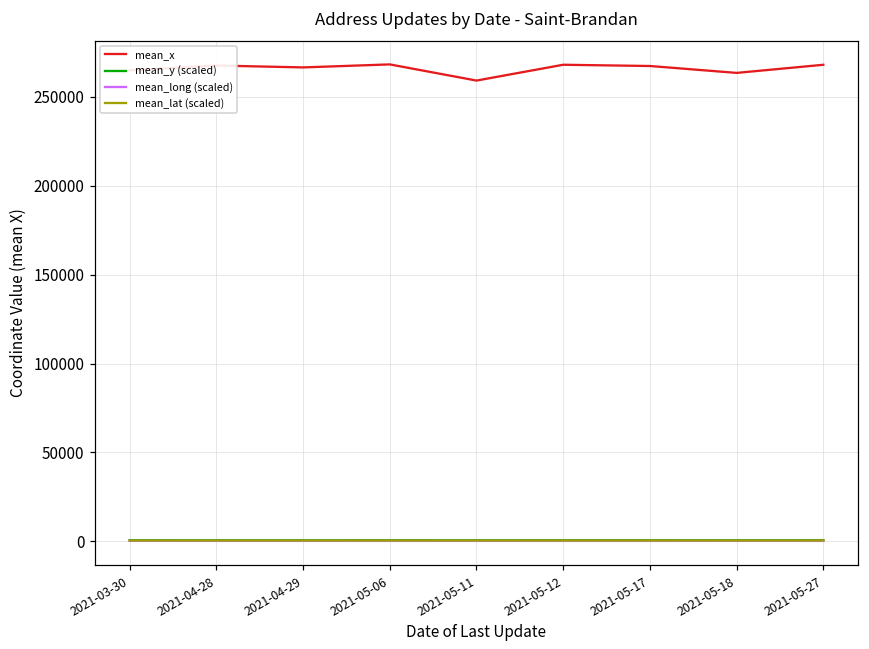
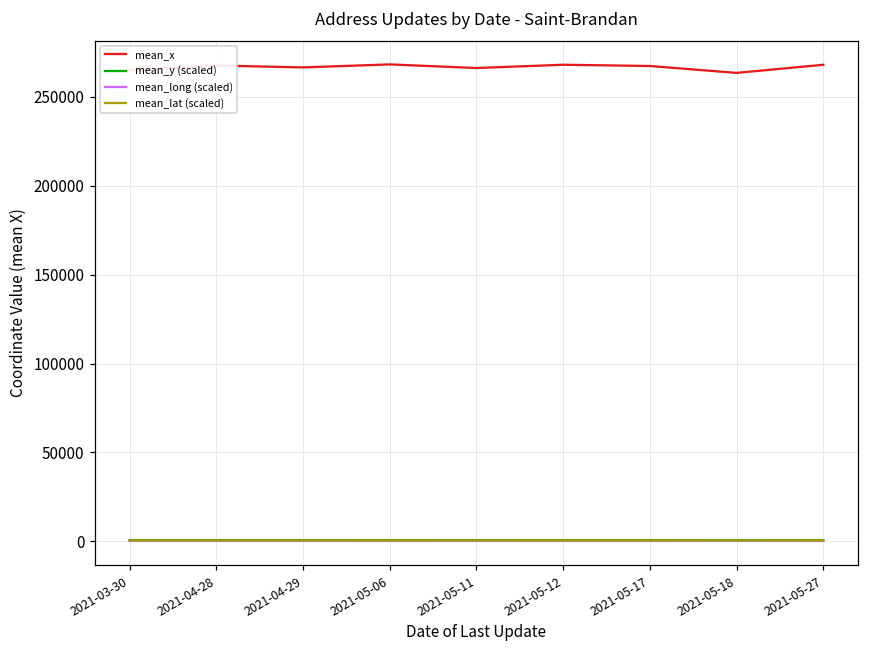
mean_x, 2021-05-11: 259000 -> 266000
